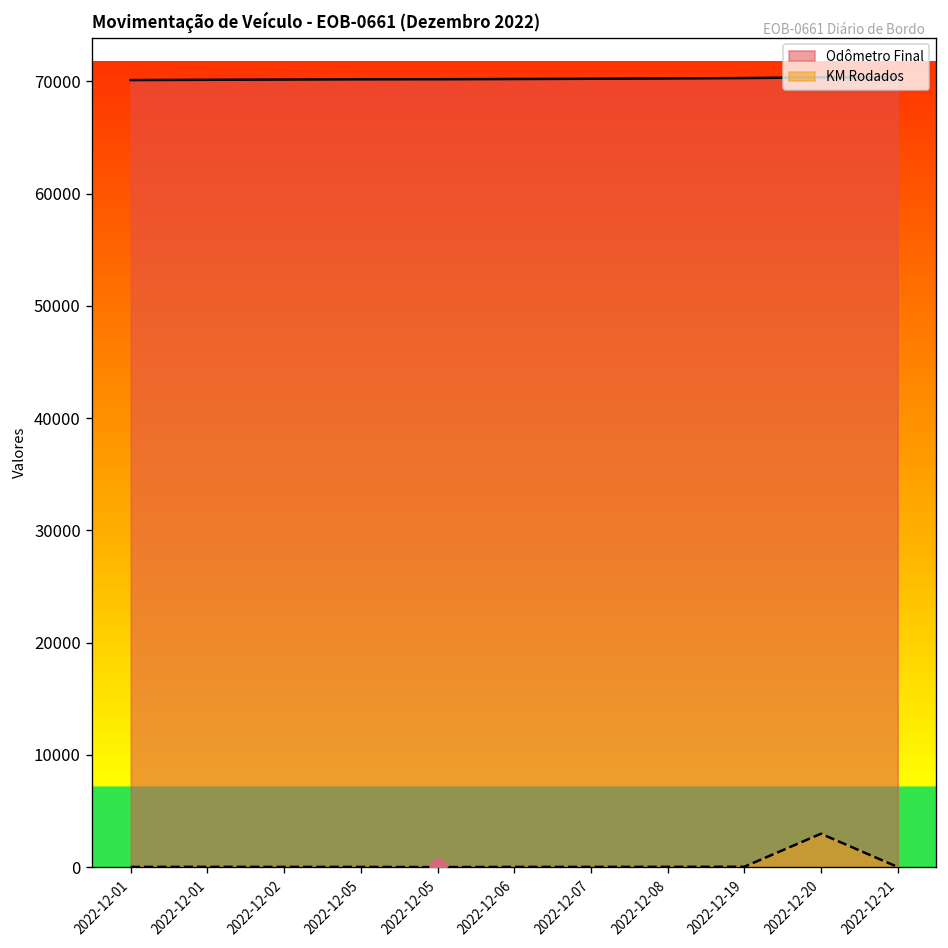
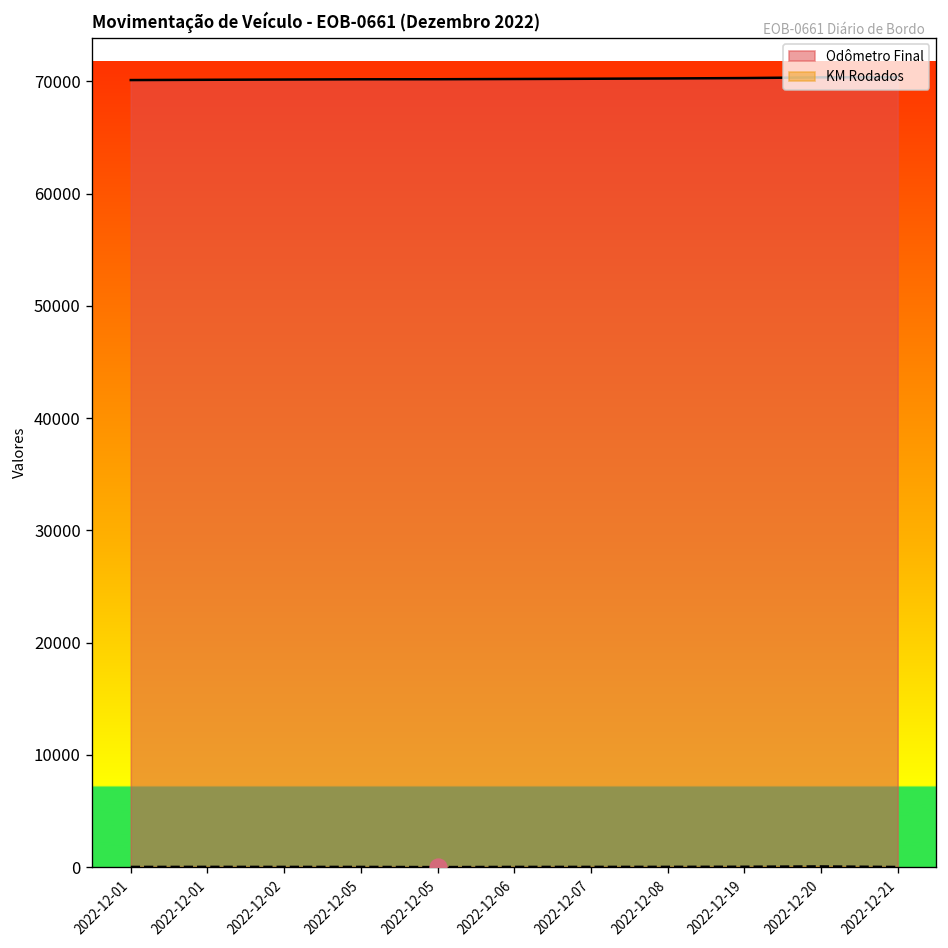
KM Rodados, 2022-12-20: 3000 -> 0
